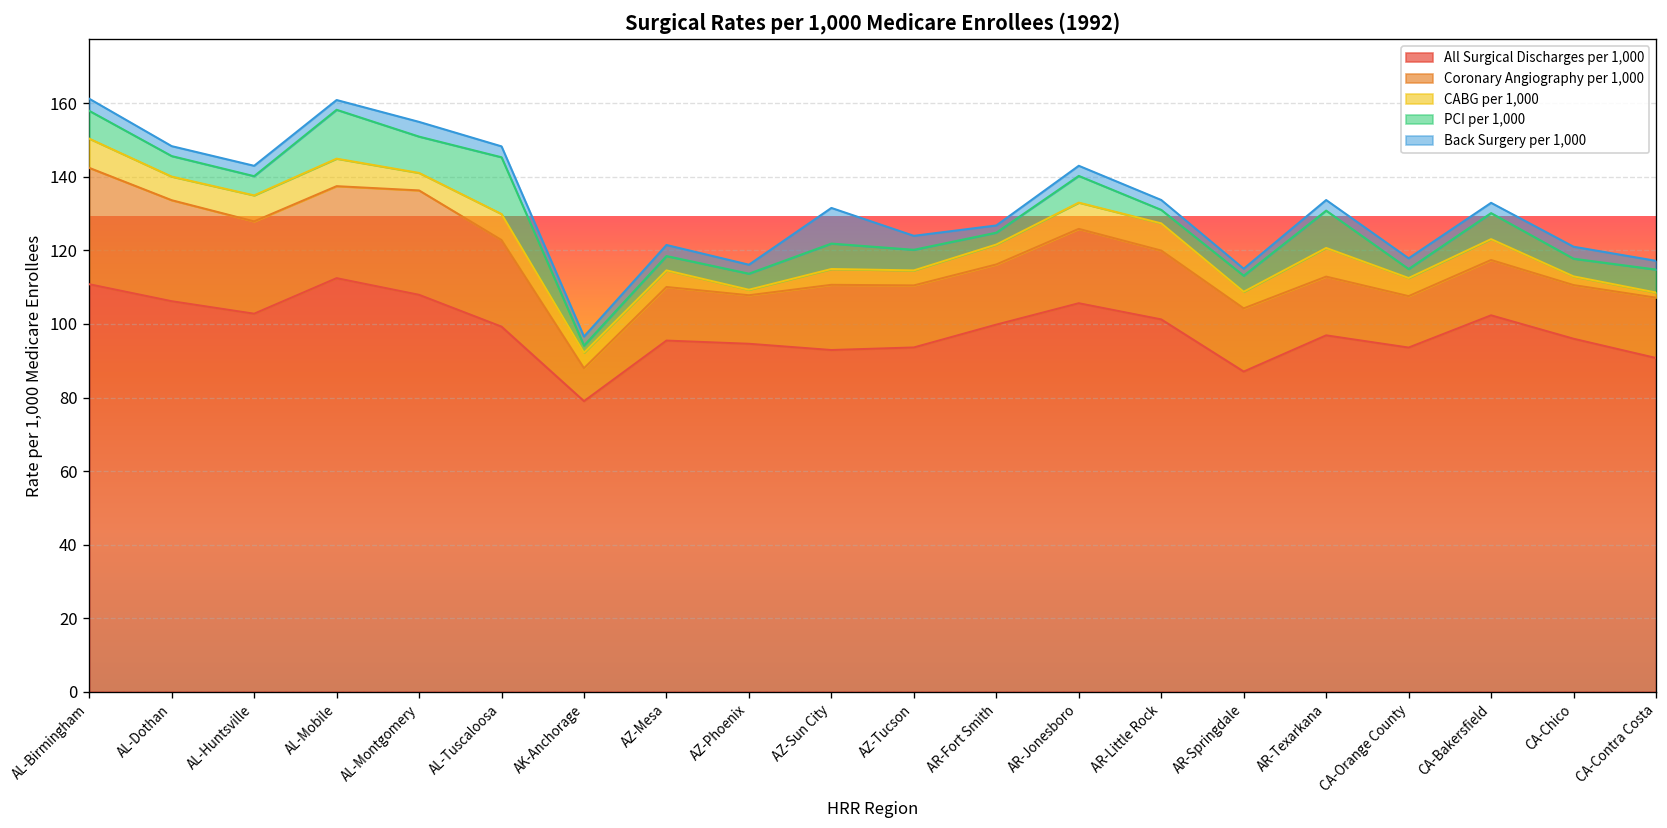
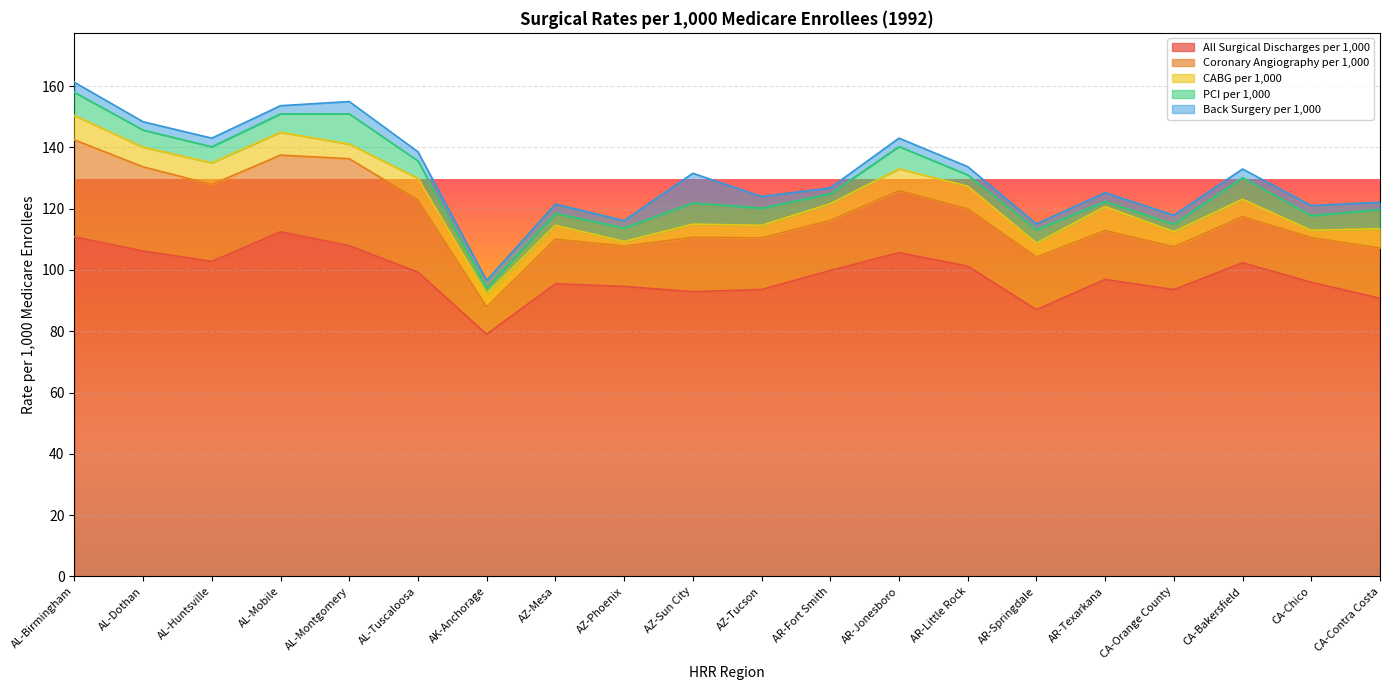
PCI per 1,000, AL-Mobile: 13 -> 6
PCI per 1,000, AL-Tuscaloosa: 15 -> 6
PCI per 1,000, AR-Texarkana: 10 -> 2
CABG per 1,000, CA-Contra Costa: 1 -> 6
